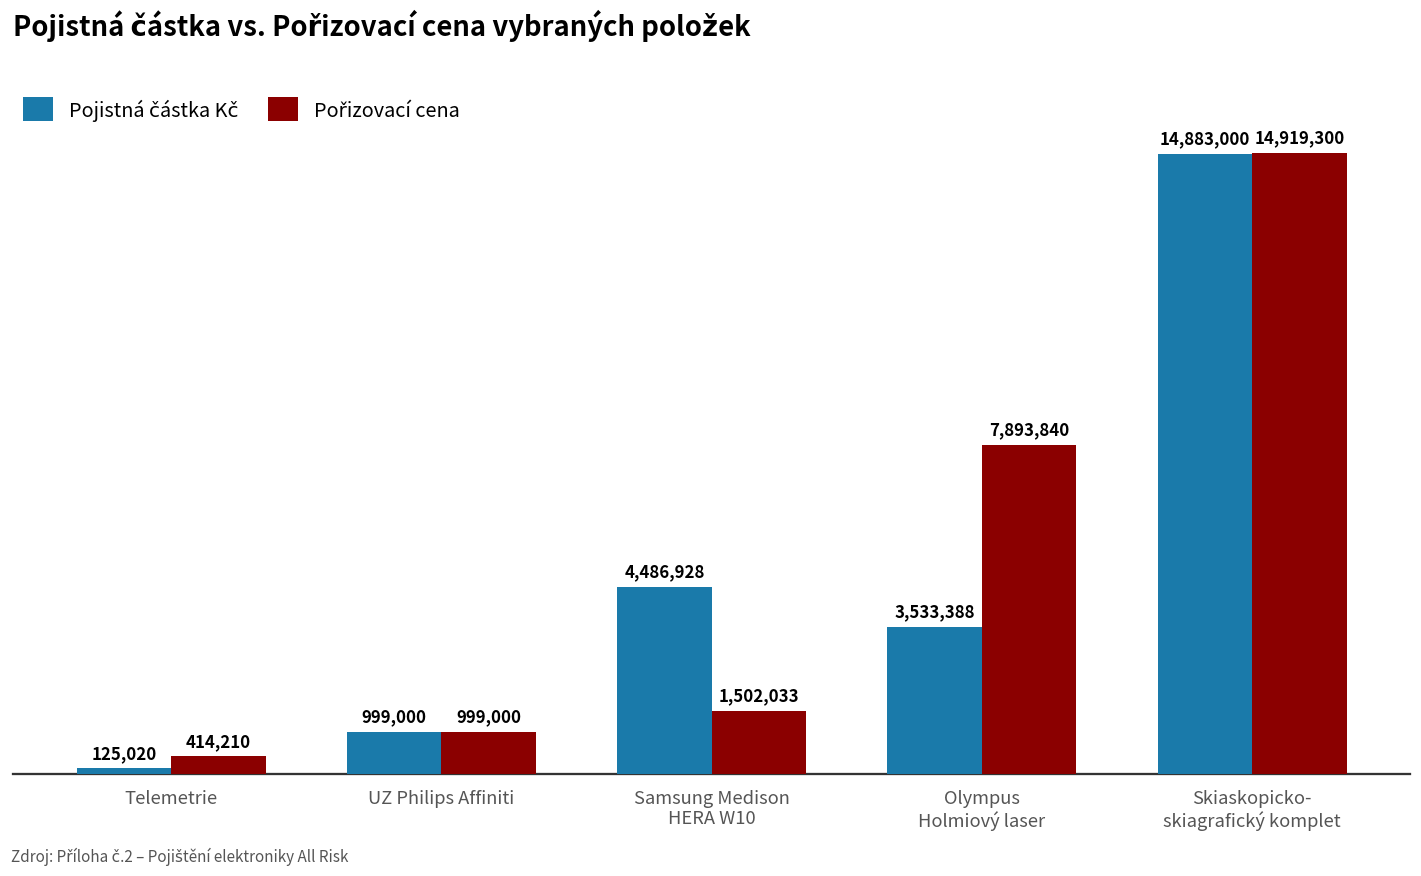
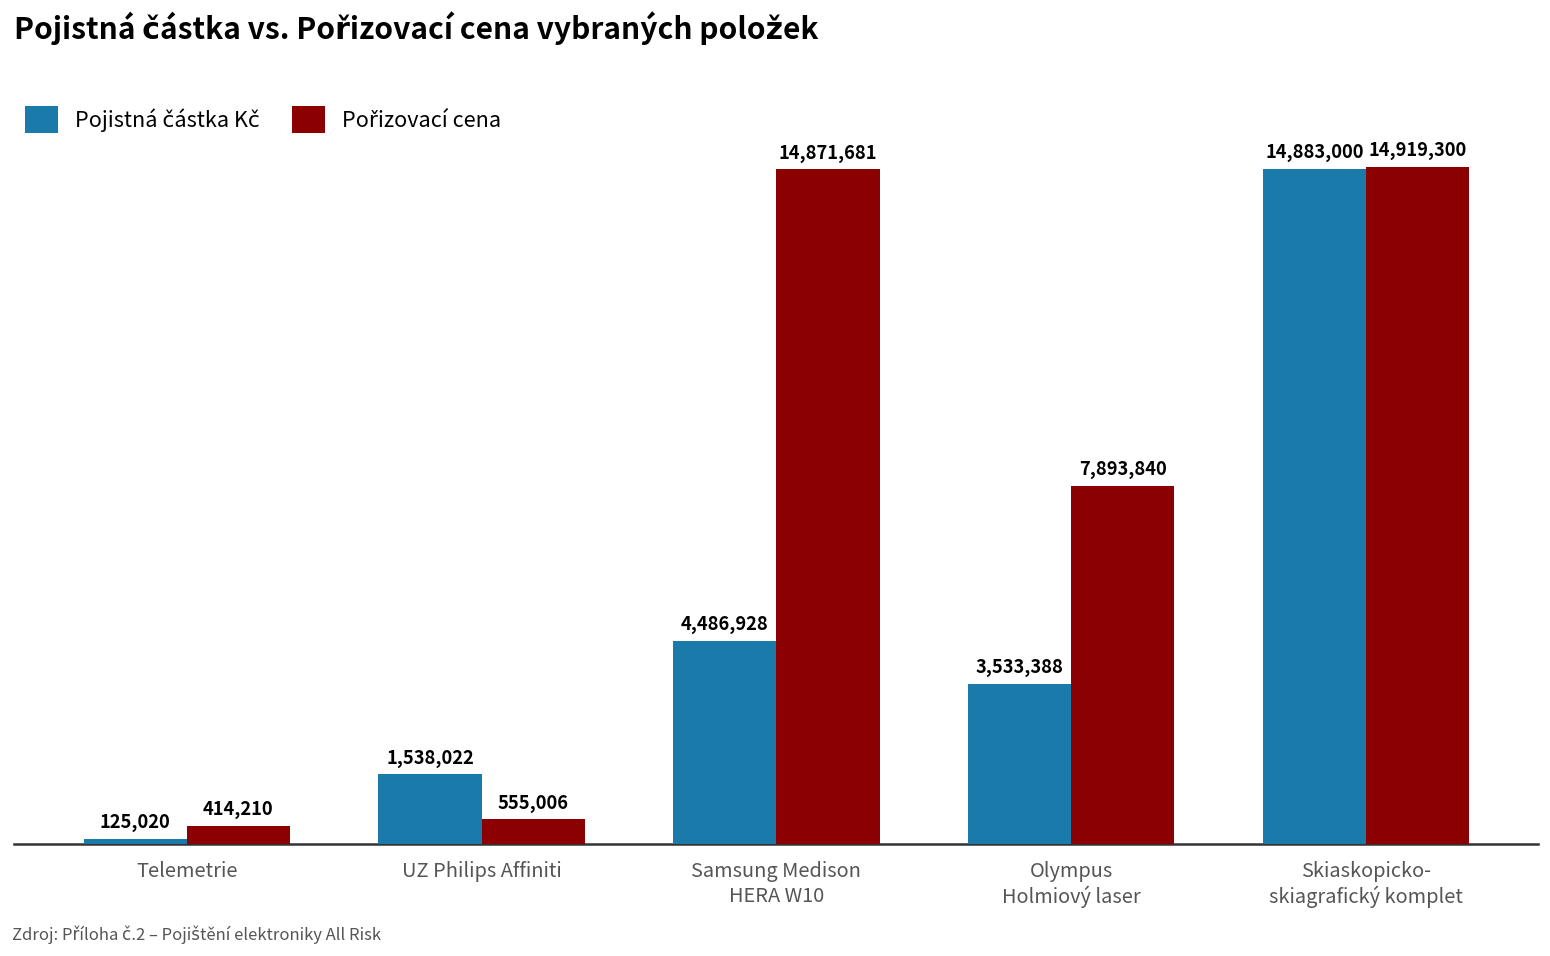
Pojistná částka Kč, UZ Philips Affiniti: 999,000 -> 1,538,022
Pořizovací cena, UZ Philips Affiniti: 999,000 -> 555,006
Pořizovací cena, Samsung Medison HERA W10: 1,502,033 -> 14,871,681
